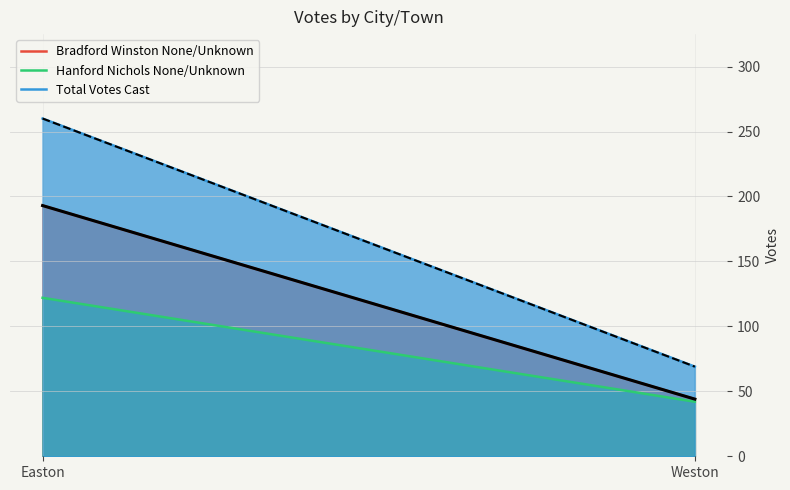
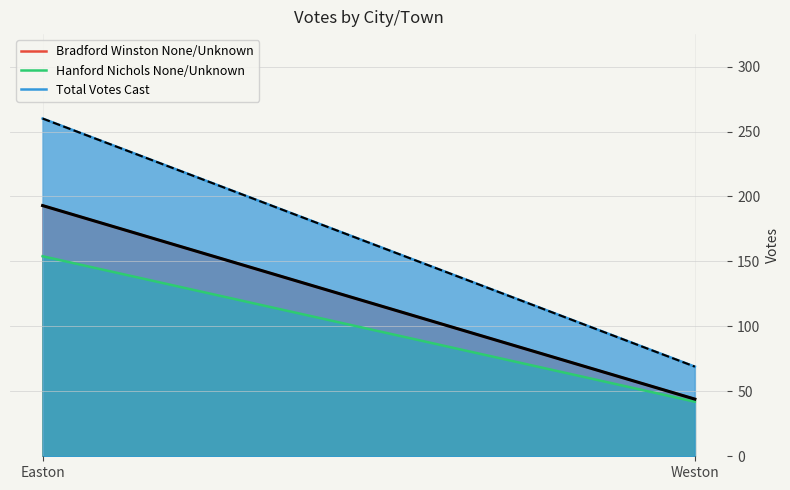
Hanford Nichols None/Unknown, Easton: 122 -> 154
